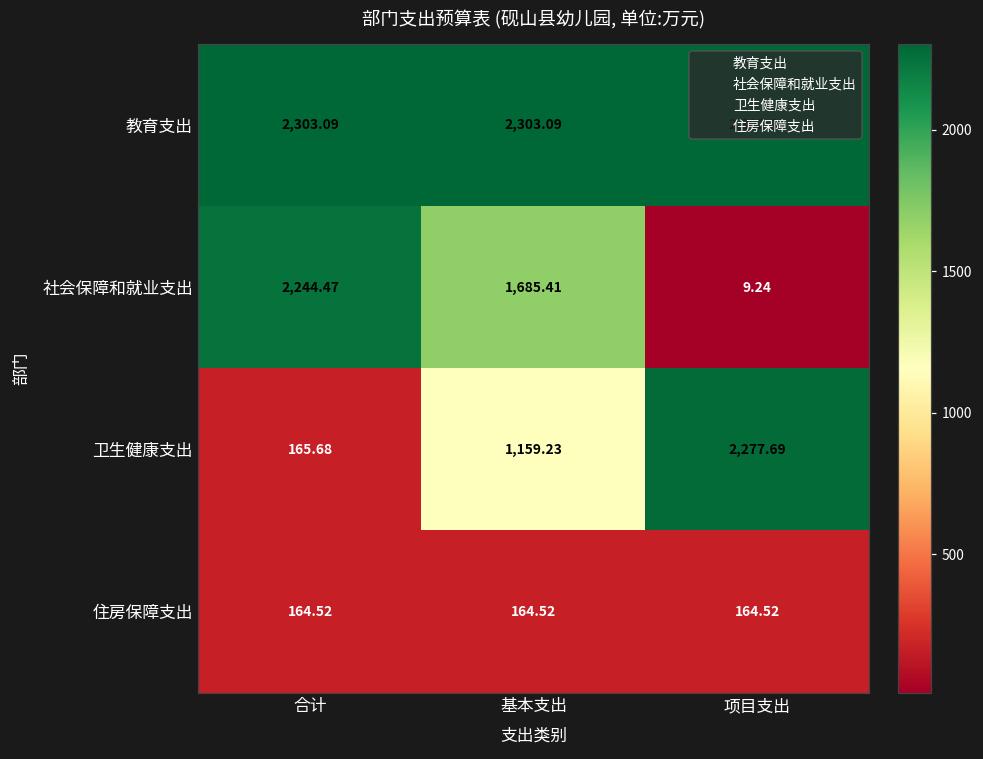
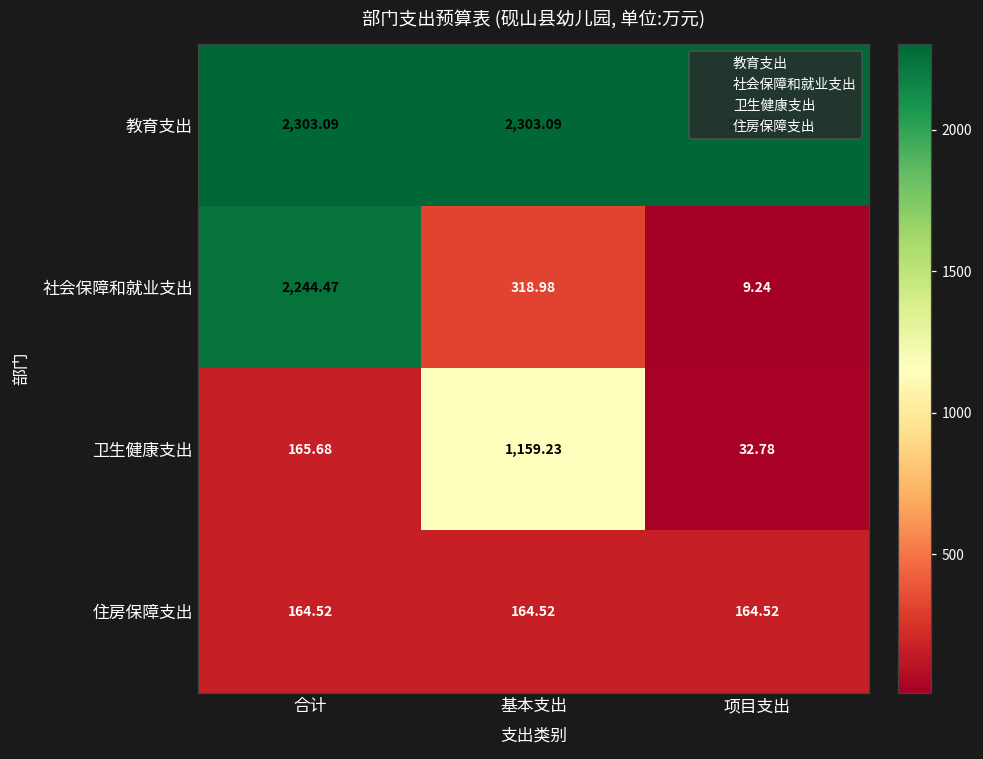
社会保障和就业支出, 基本支出: 1,685.41 -> 318.98
卫生健康支出, 项目支出: 2,277.69 -> 32.78
